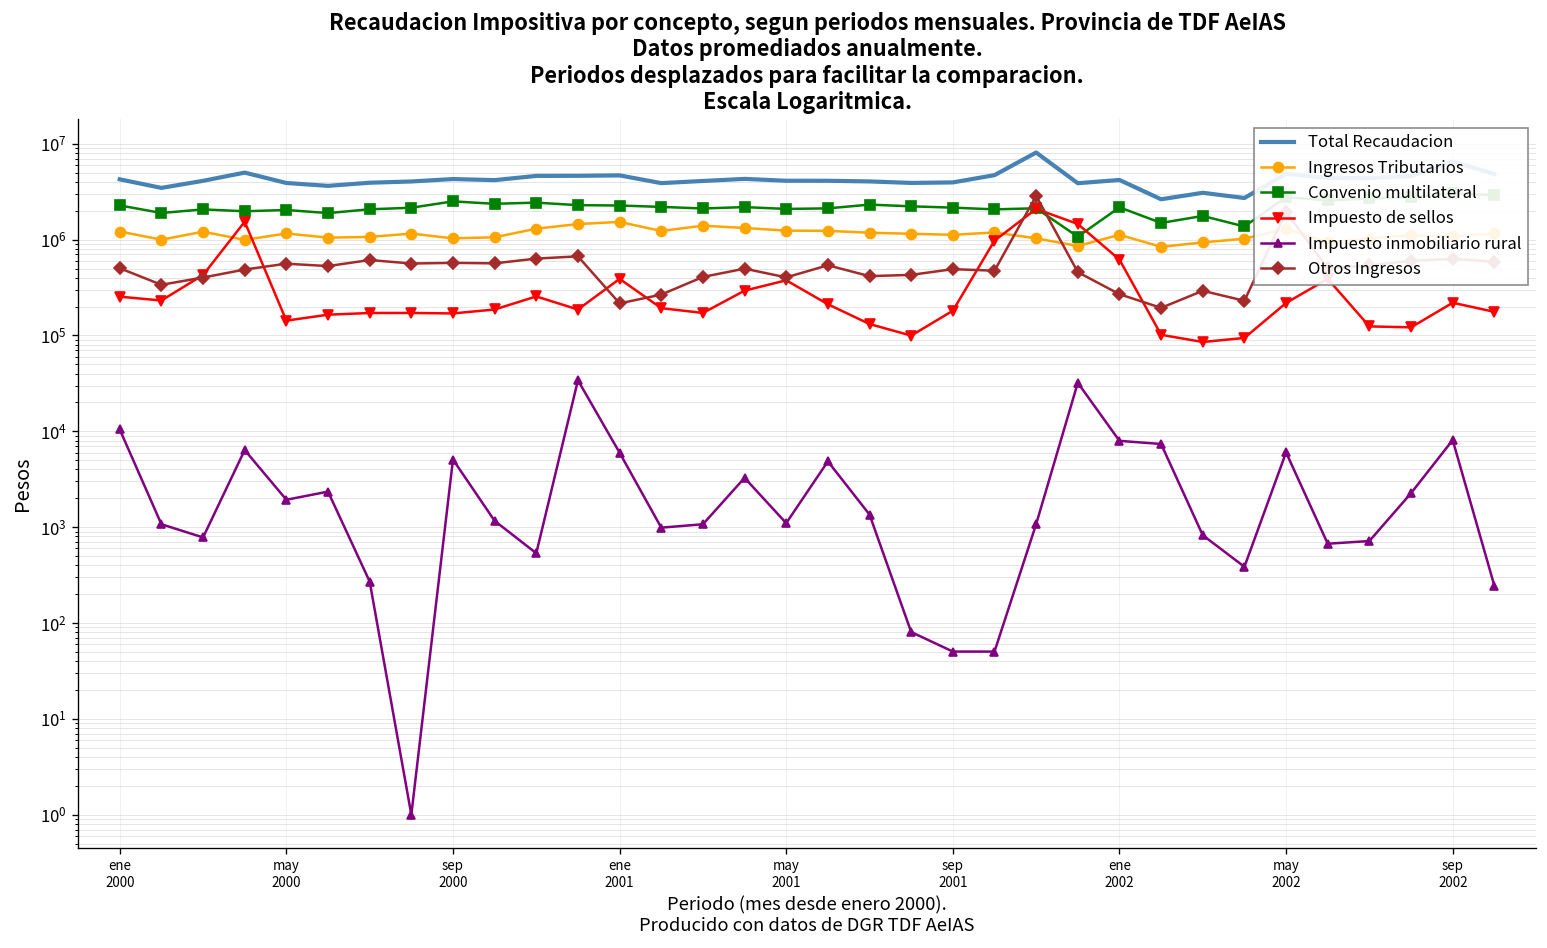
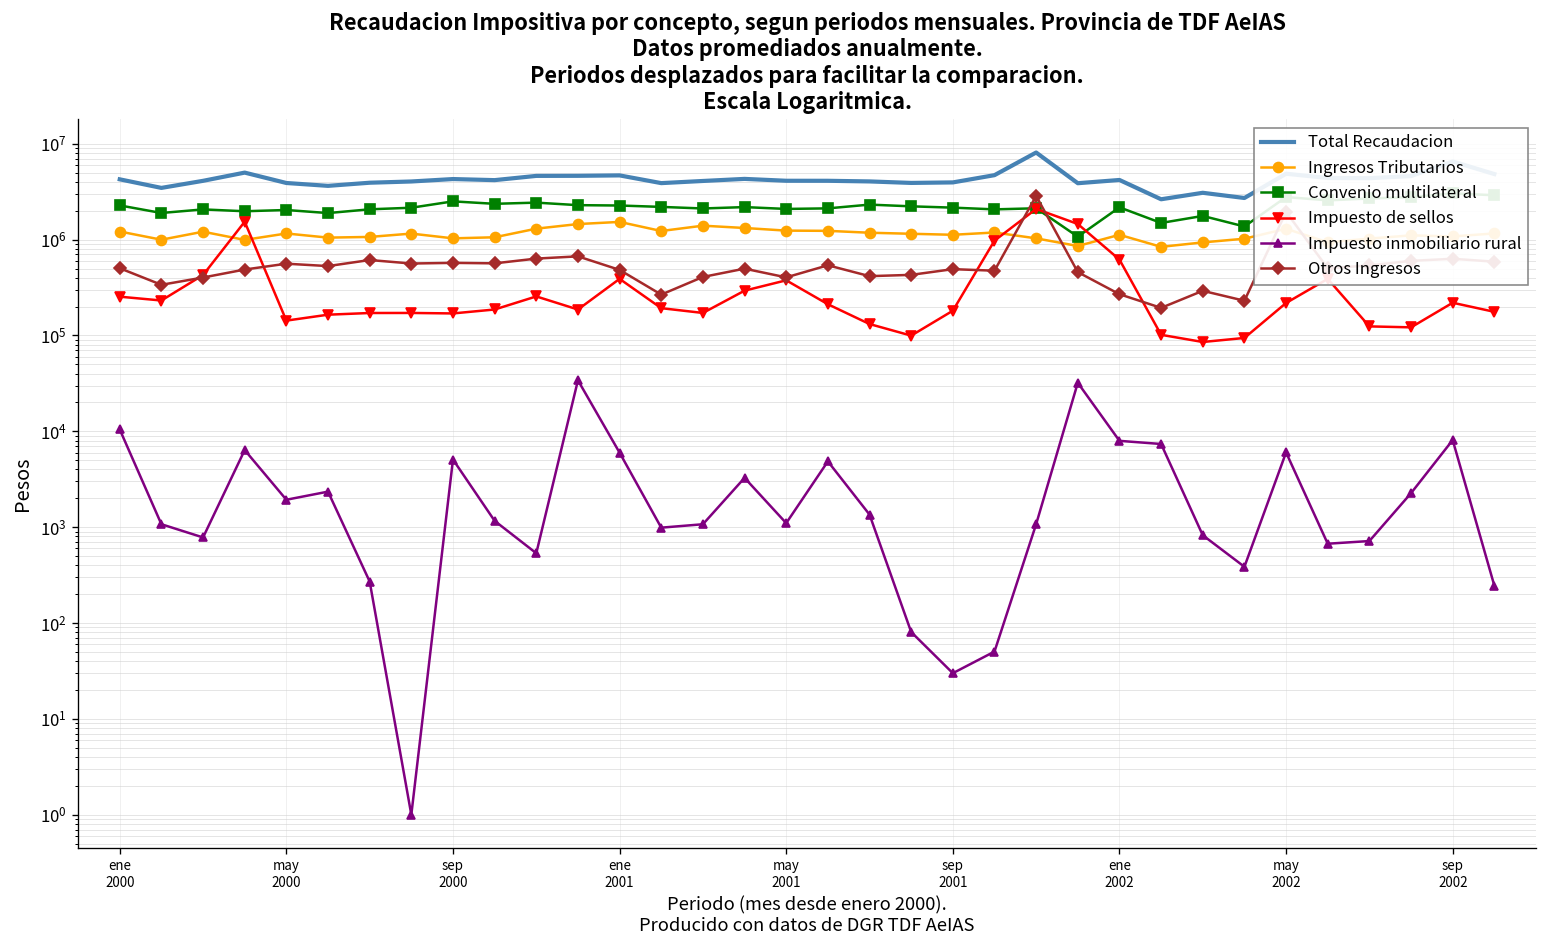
Otros Ingresos, ene 2001: 220000 -> 500000
Impuesto inmobiliario rural, sep 2001: 50 -> 30
